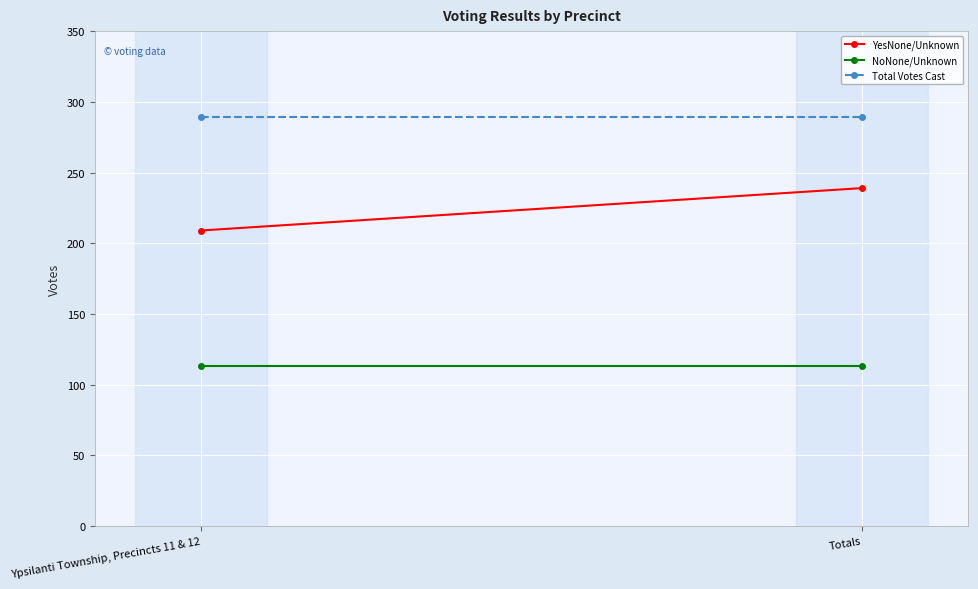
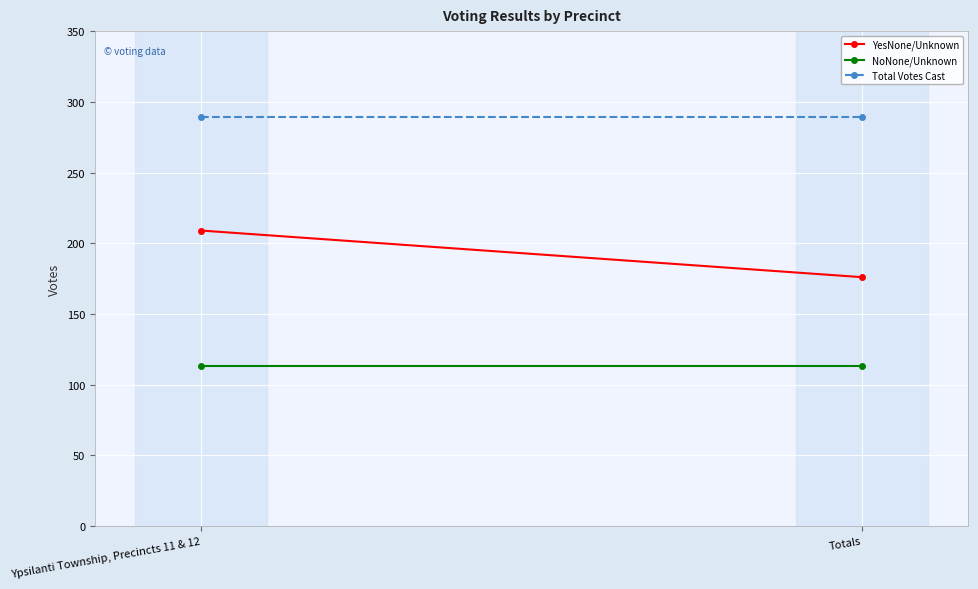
YesNone/Unknown, Totals: 239 -> 176
